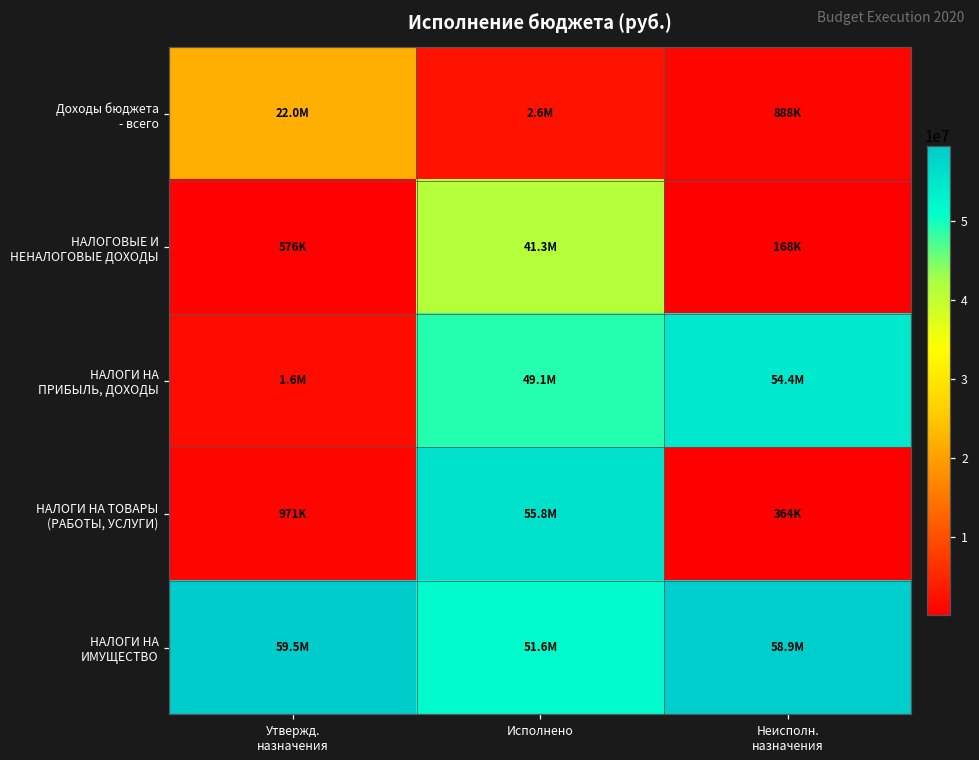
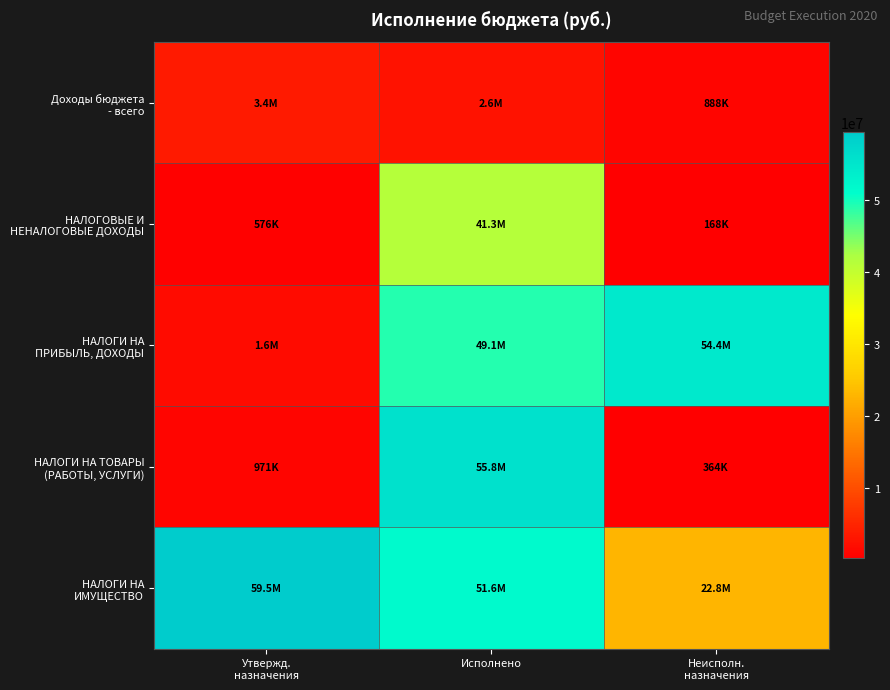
Доходы бюджета - всего, Утвержд. назначения: 22.0M -> 3.4M
НАЛОГИ НА ИМУЩЕСТВО, Неисполн. назначения: 58.9M -> 22.8M
